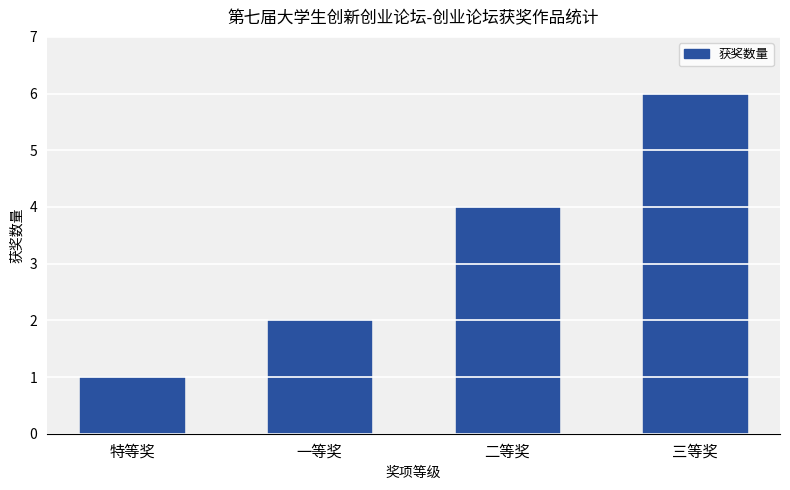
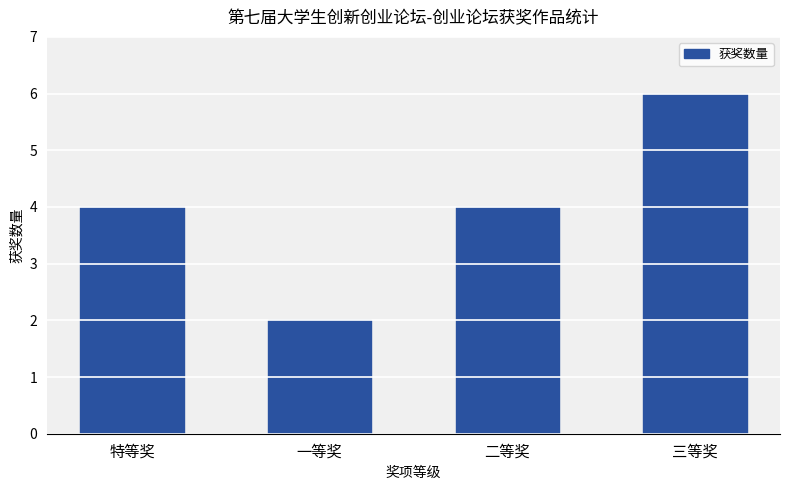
特等奖: 1 -> 4
